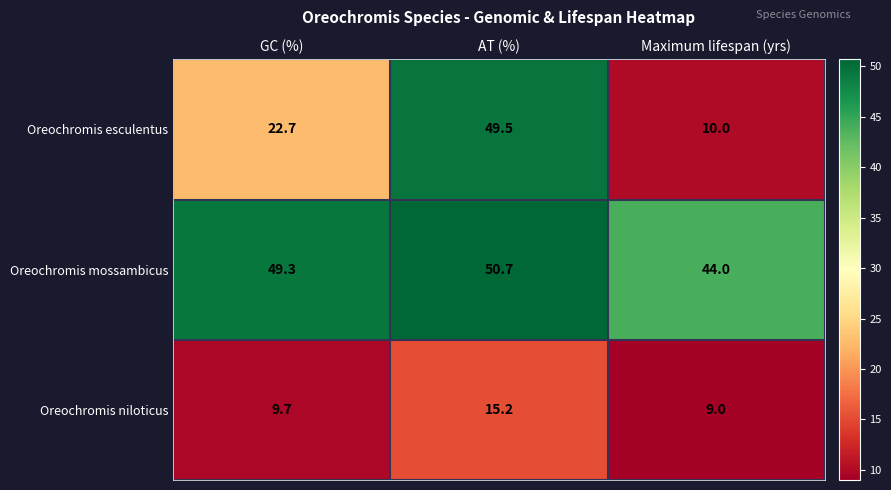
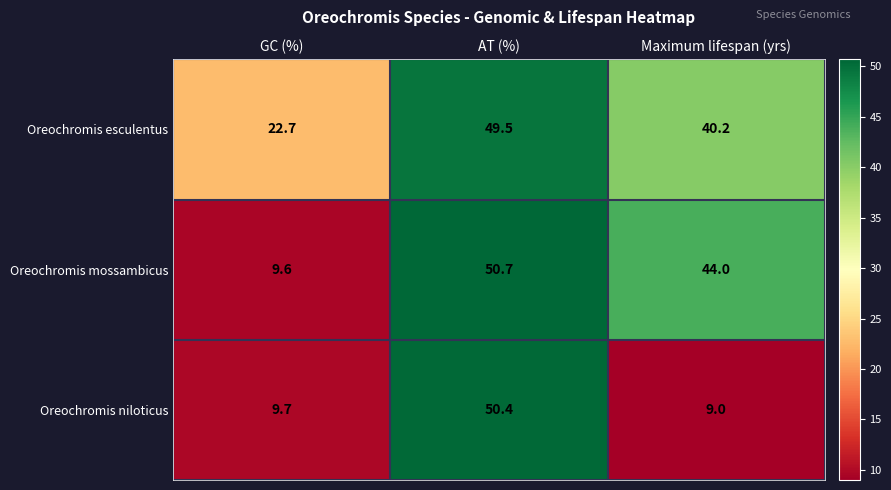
Oreochromis esculentus, Maximum lifespan (yrs): 10.0 -> 40.2
Oreochromis mossambicus, GC (%): 49.3 -> 9.6
Oreochromis niloticus, AT (%): 15.2 -> 50.4
